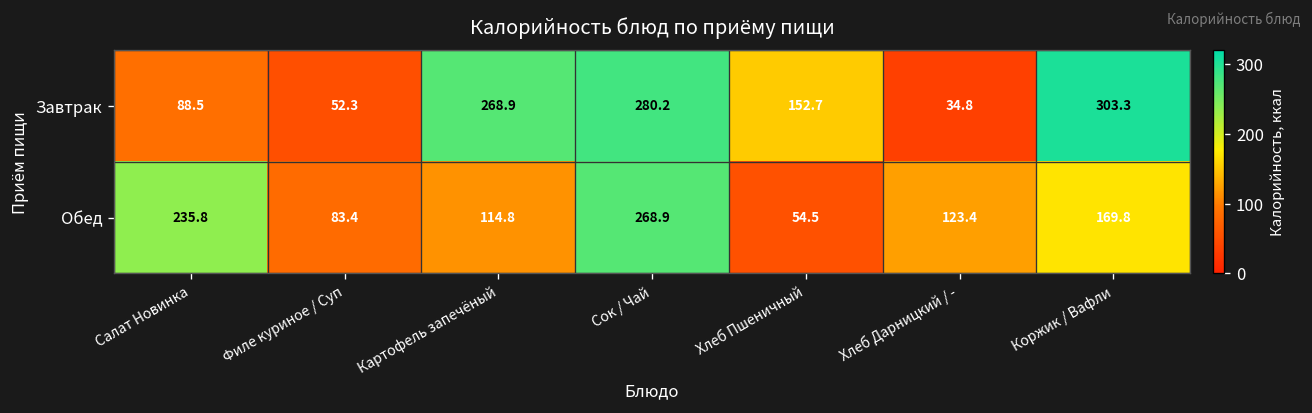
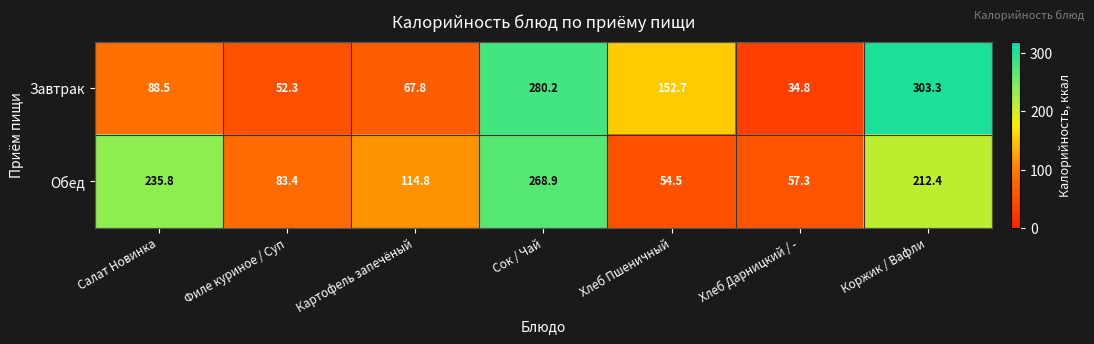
Завтрак, Картофель запечёный: 268.9 -> 67.8
Обед, Хлеб Дарницкий / -: 123.4 -> 57.3
Обед, Коржик / Вафли: 169.8 -> 212.4
